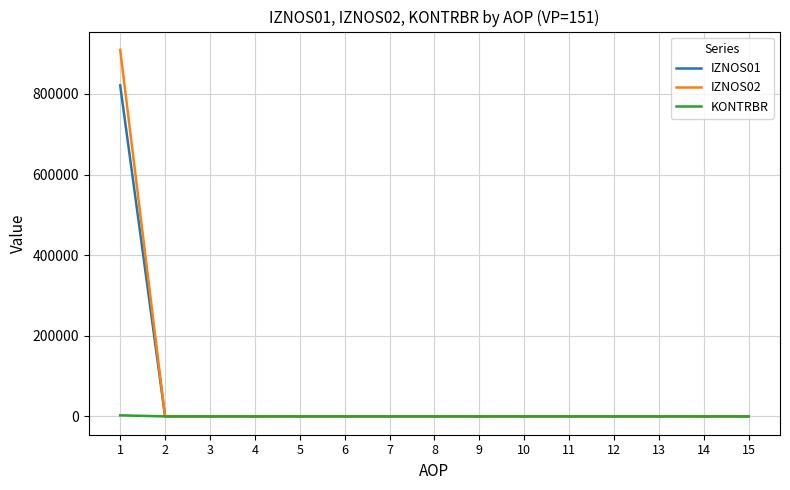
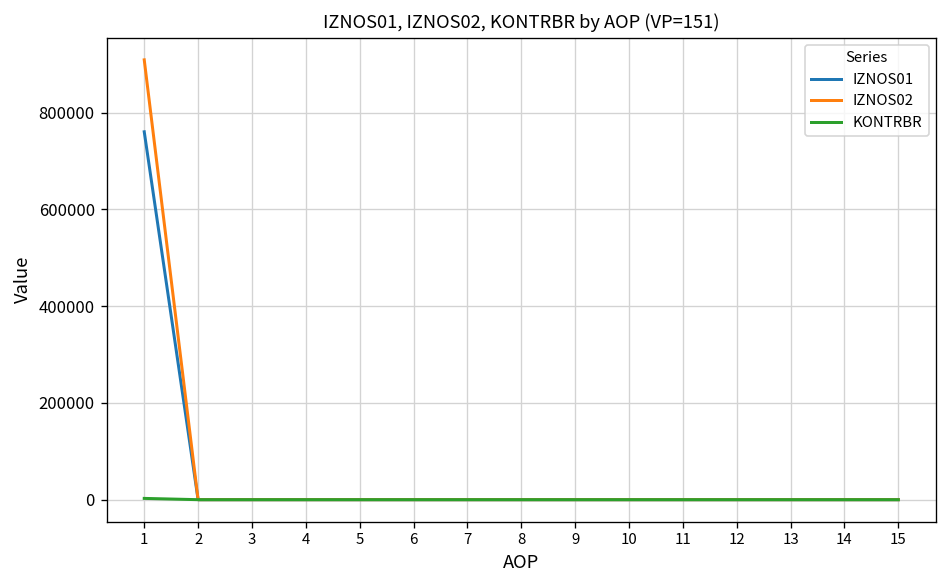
IZNOS01, 1: 820000 -> 760000
